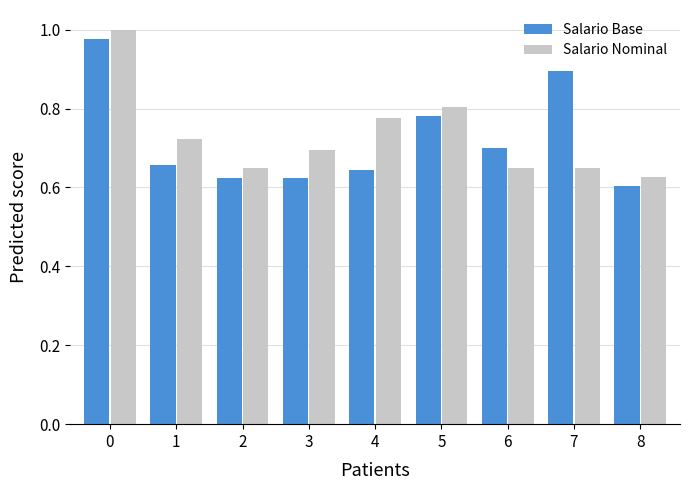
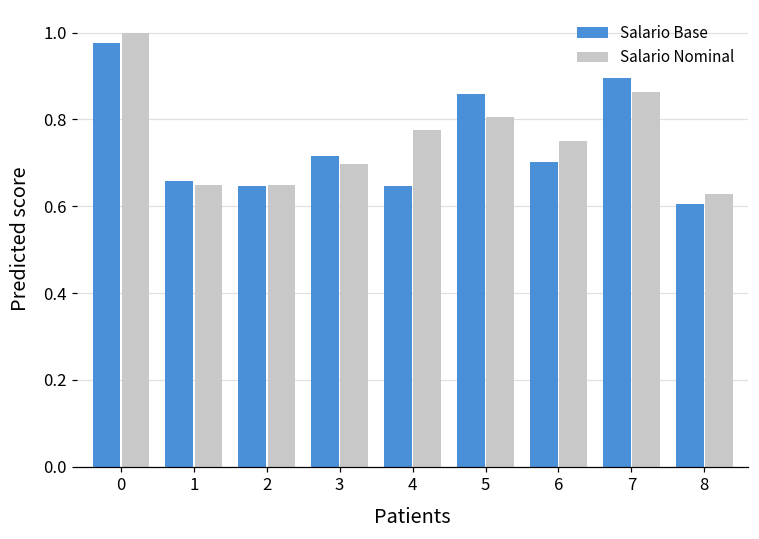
Salario Nominal, 1: 0.72 -> 0.65
Salario Base, 2: 0.62 -> 0.65
Salario Base, 3: 0.62 -> 0.72
Salario Base, 5: 0.78 -> 0.86
Salario Nominal, 6: 0.65 -> 0.75
Salario Nominal, 7: 0.65 -> 0.86
